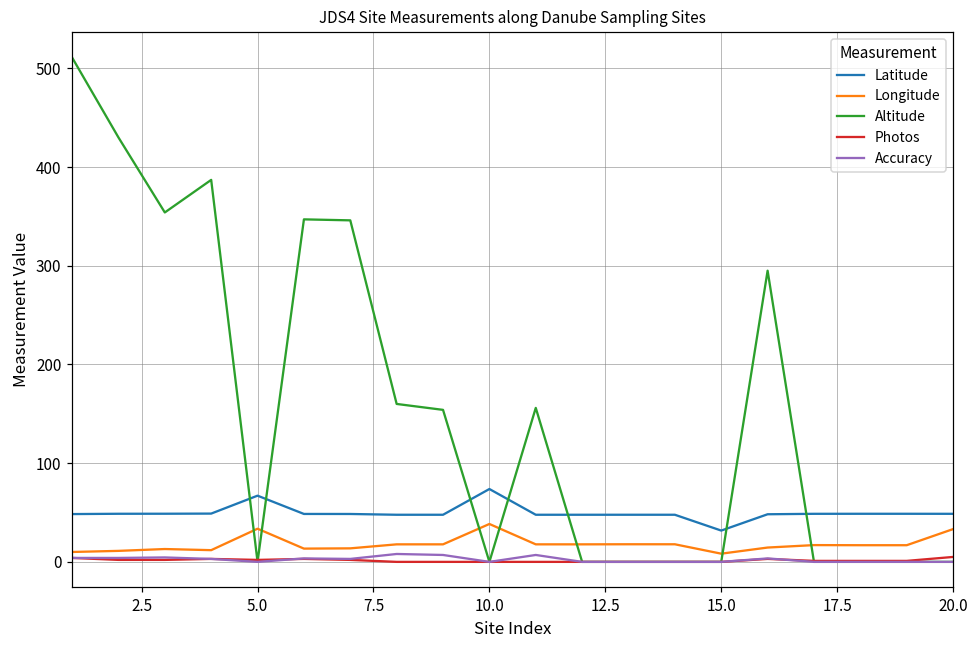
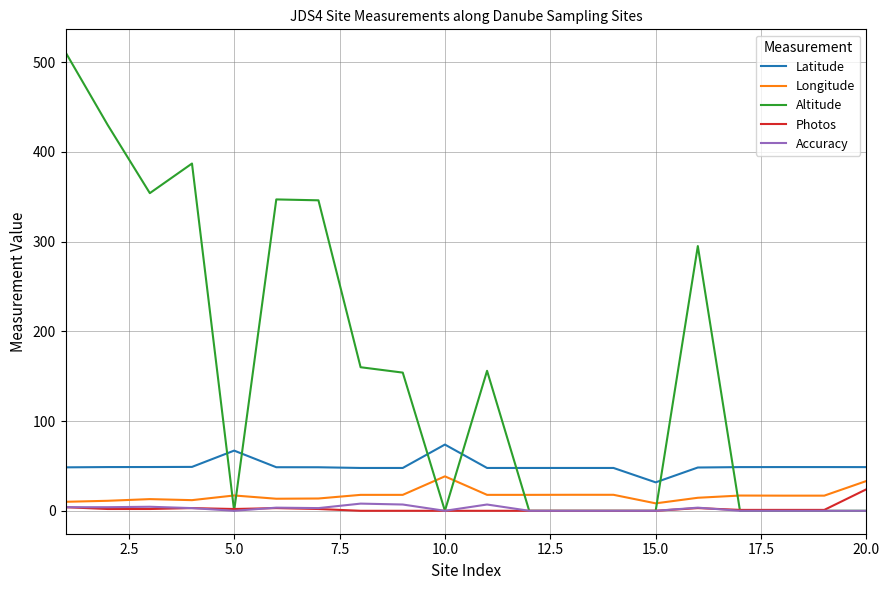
Longitude, 5.0: 30 -> 20
Photos, 20.0: 10 -> 20
